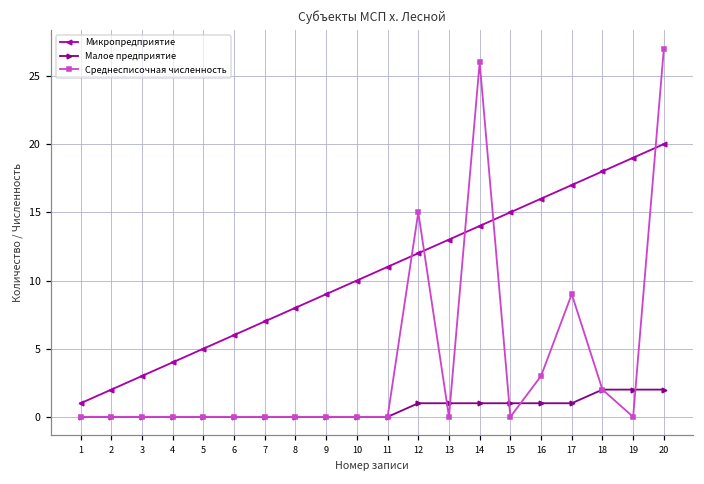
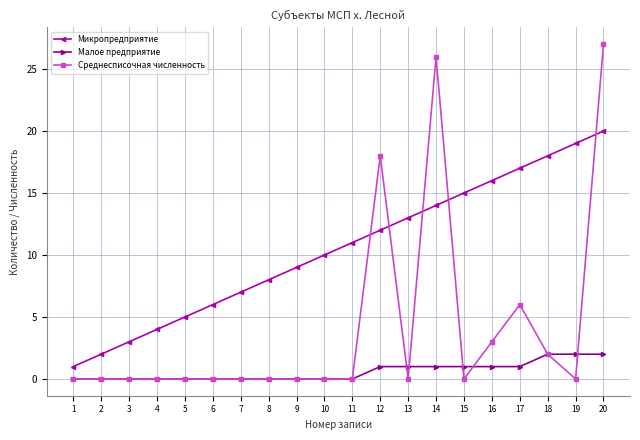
Среднесписочная численность, 12: 15 -> 18
Среднесписочная численность, 17: 9 -> 6
